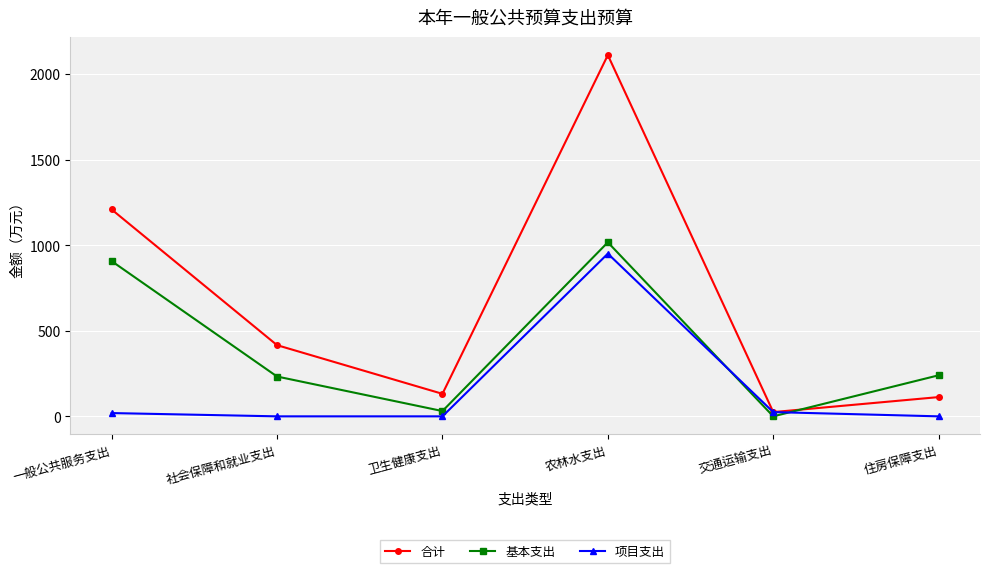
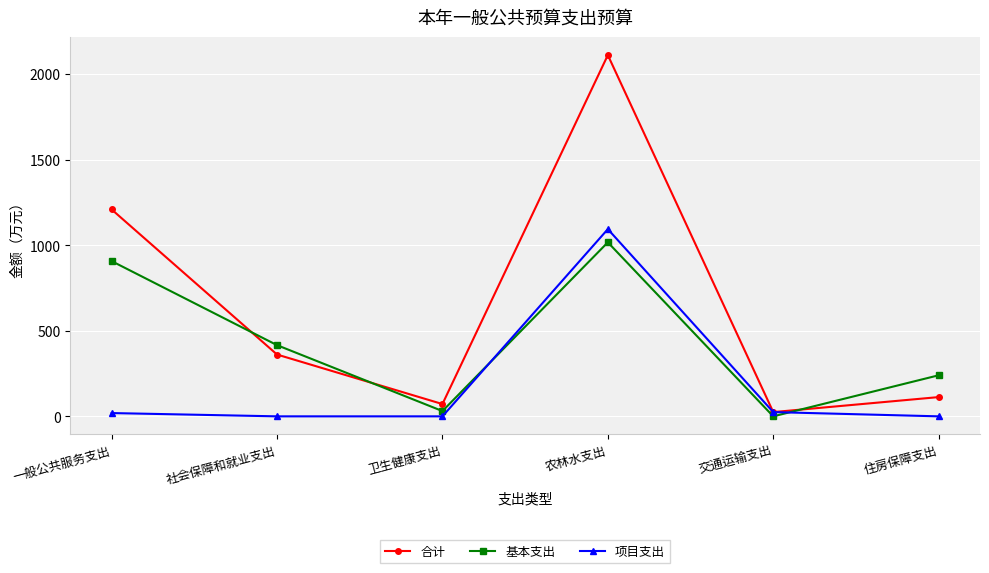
合计, 社会保障和就业支出: 420 -> 360
基本支出, 社会保障和就业支出: 230 -> 420
合计, 卫生健康支出: 130 -> 70
项目支出, 农林水支出: 950 -> 1090
